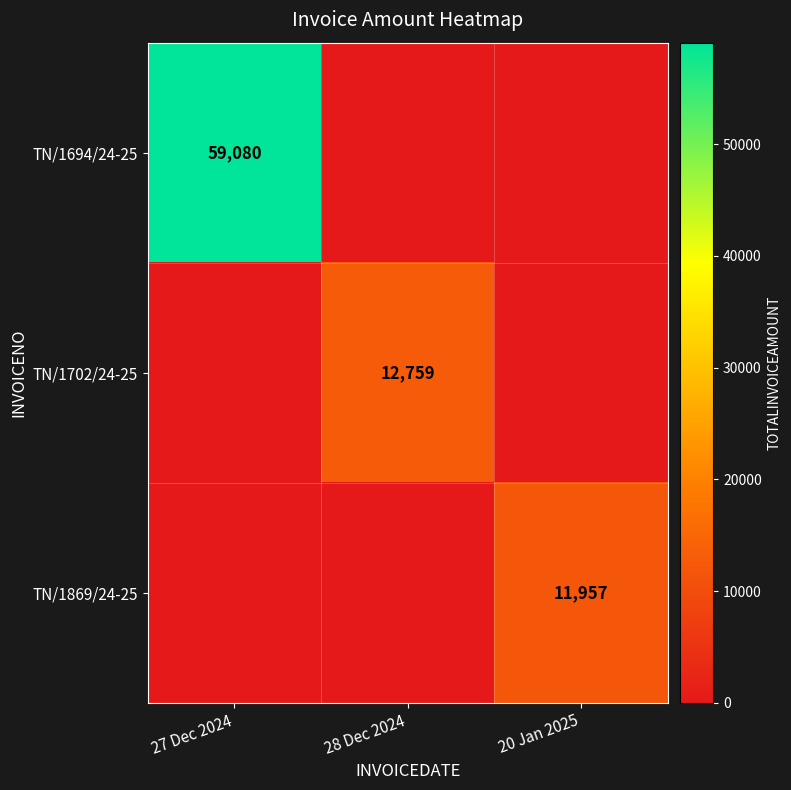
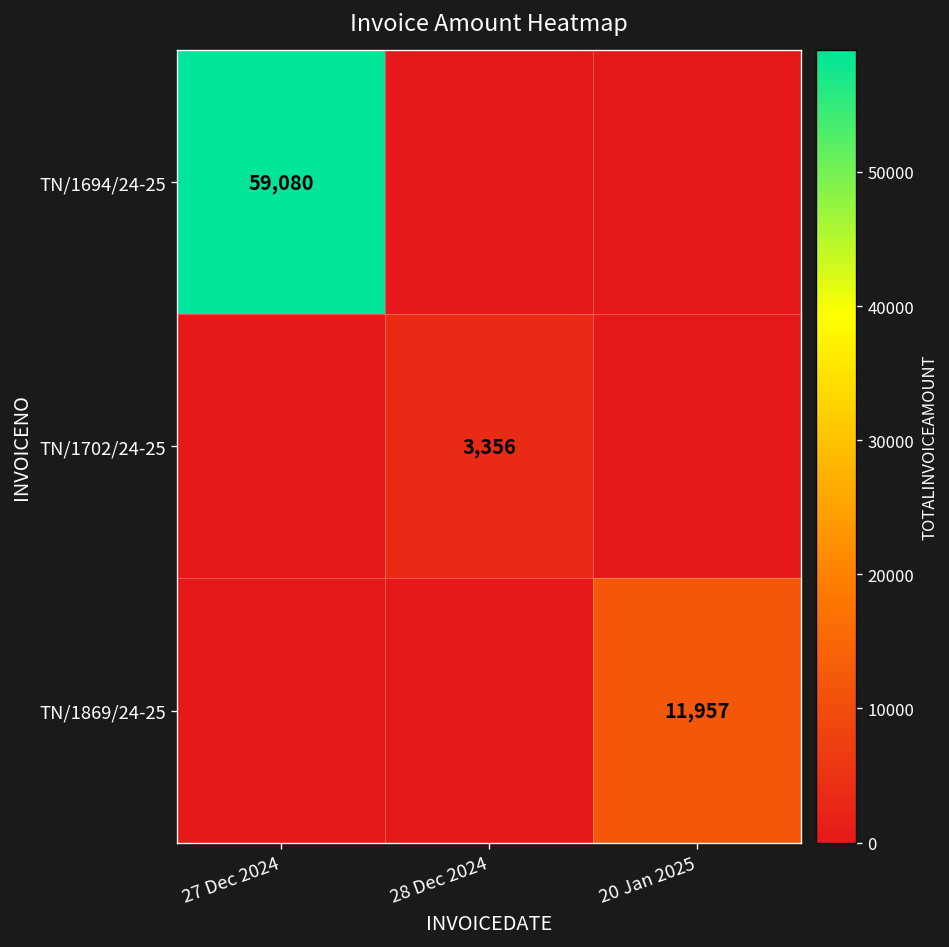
TN/1702/24-25, 28 Dec 2024: 12,759 -> 3,356
